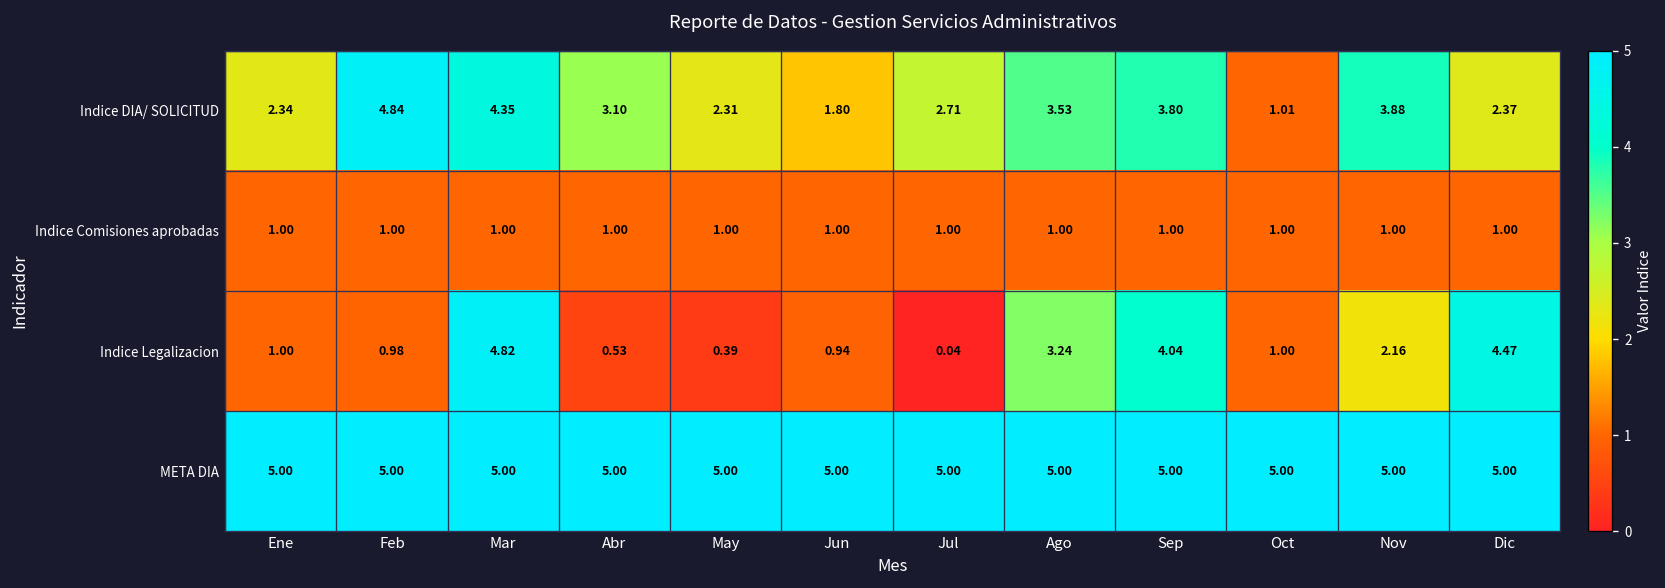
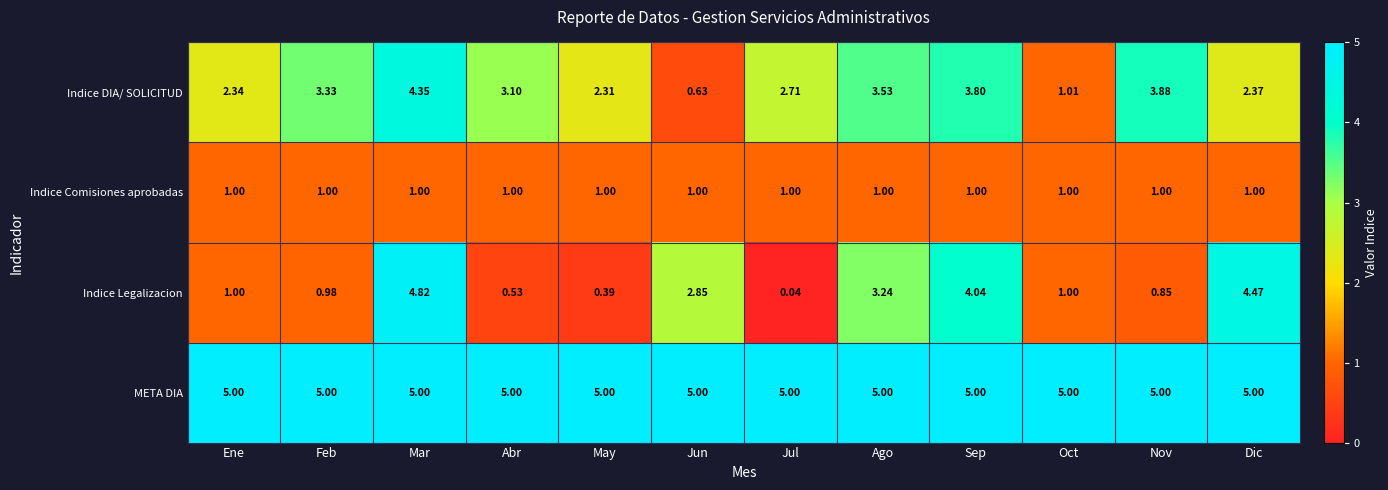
Indice DIA/ SOLICITUD, Feb: 4.84 -> 3.33
Indice DIA/ SOLICITUD, Jun: 1.80 -> 0.63
Indice Legalizacion, Jun: 0.94 -> 2.85
Indice Legalizacion, Nov: 2.16 -> 0.85
